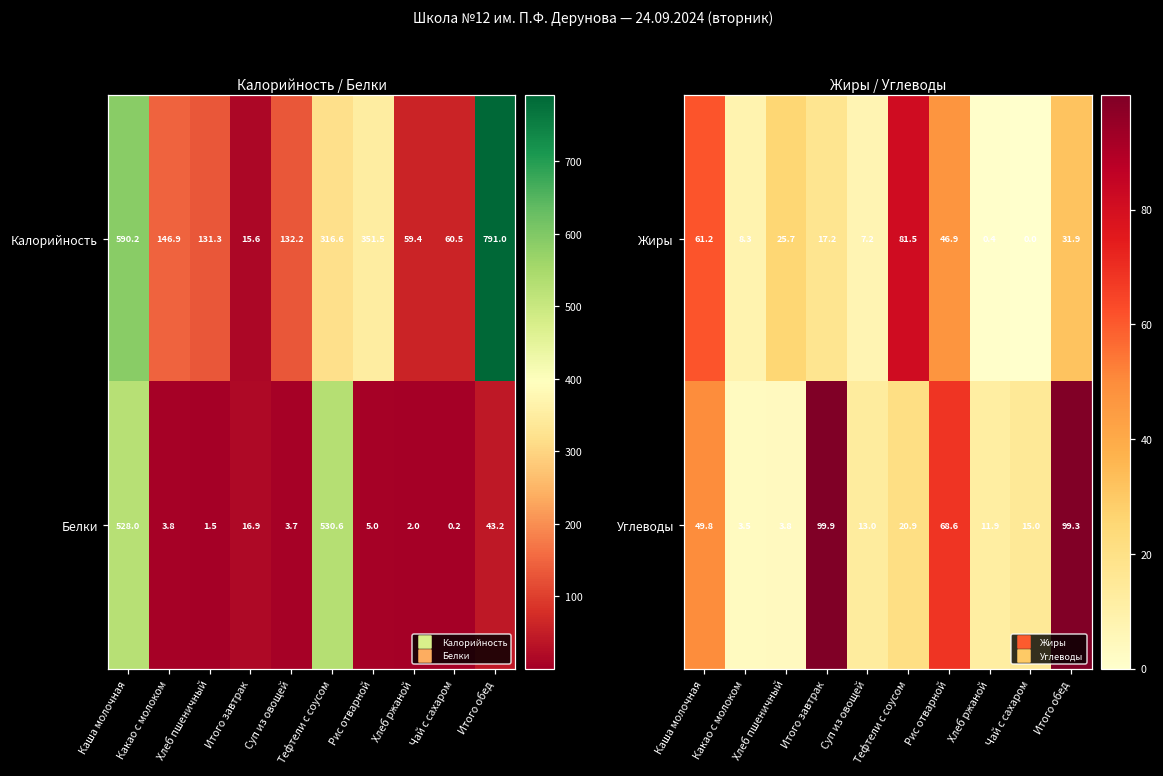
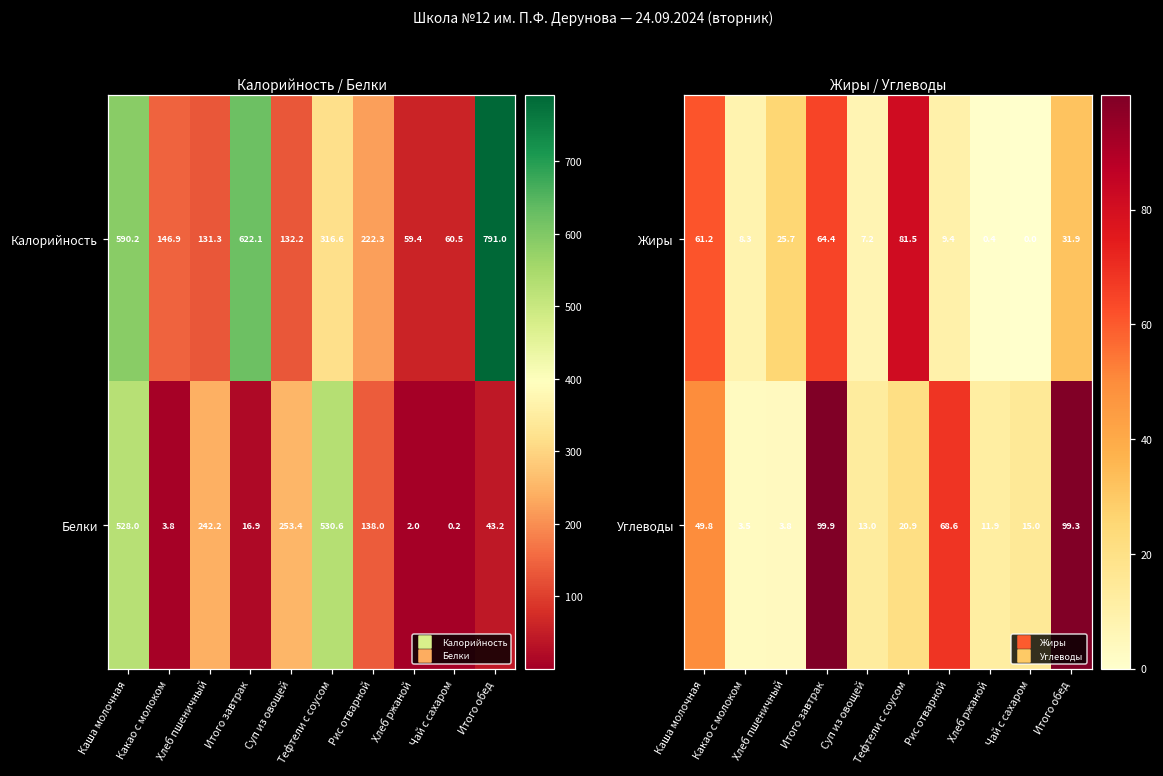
Калорийность / Белки, Калорийность, Итого завтрак: 15.6 -> 622.1
Калорийность / Белки, Калорийность, Рис отварной: 351.5 -> 222.3
Калорийность / Белки, Белки, Хлеб пшеничный: 1.5 -> 242.2
Калорийность / Белки, Белки, Суп из овощей: 3.7 -> 253.4
Калорийность / Белки, Белки, Рис отварной: 5.0 -> 138.0
Жиры / Углеводы, Жиры, Итого завтрак: 17.2 -> 64.4
Жиры / Углеводы, Жиры, Рис отварной: 46.9 -> 9.4
